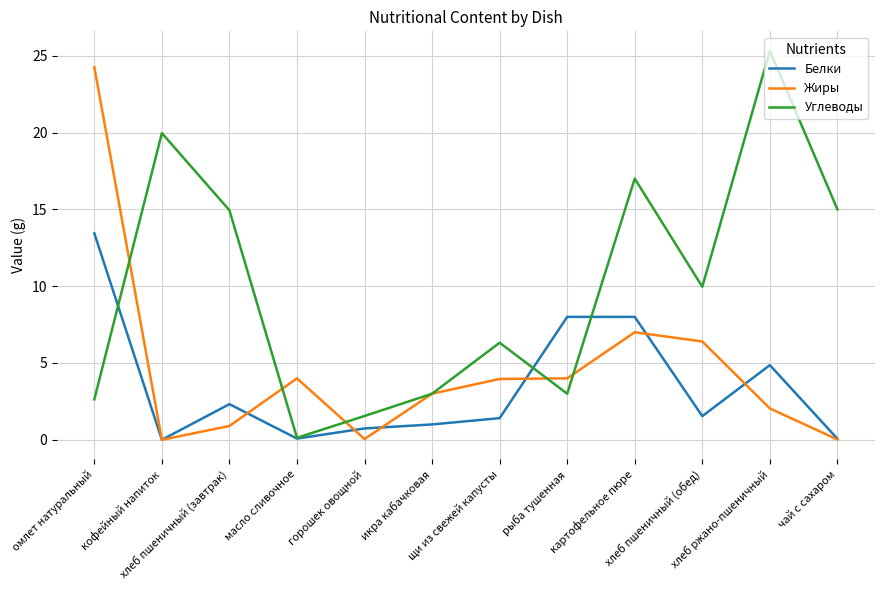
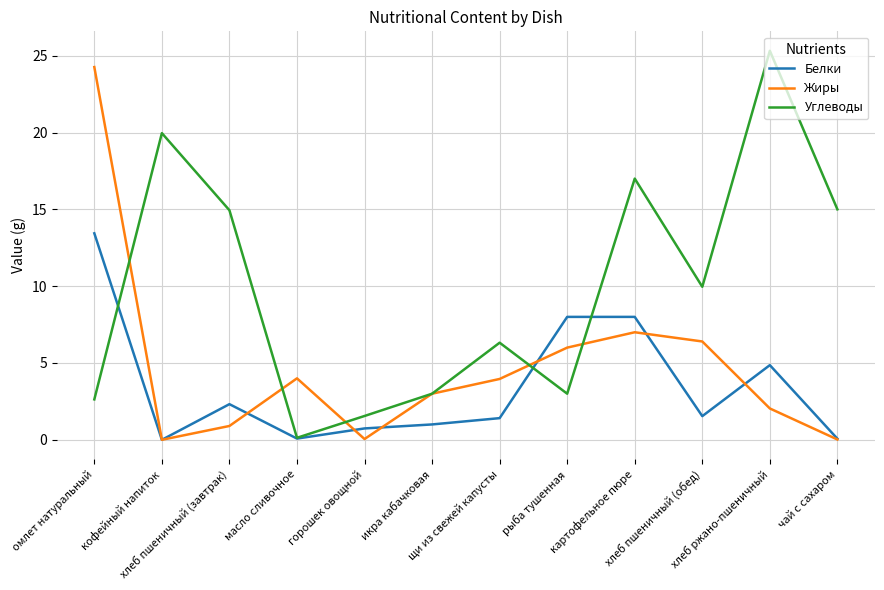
Жиры, рыба тушенная: 4 -> 6
